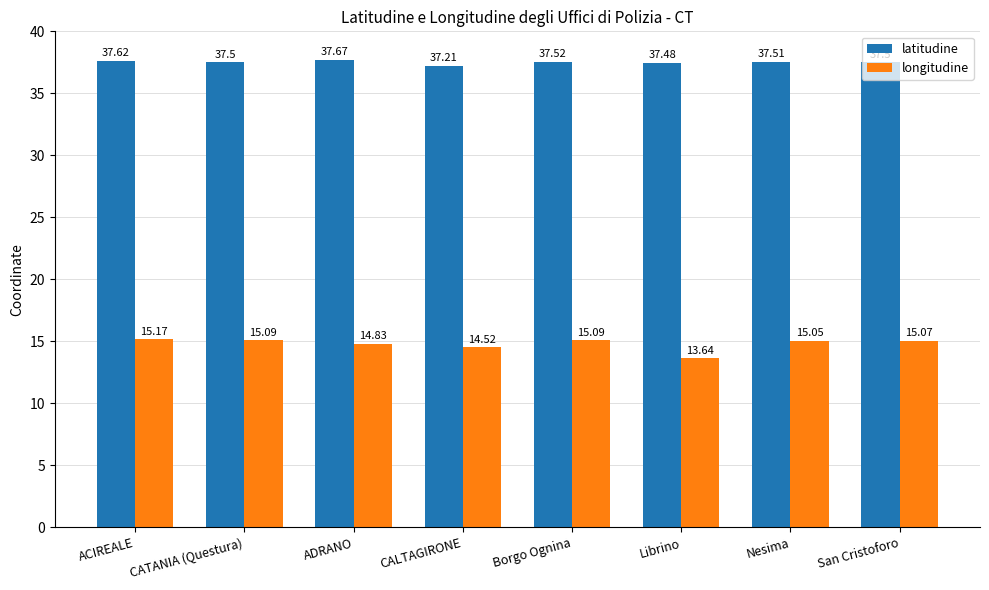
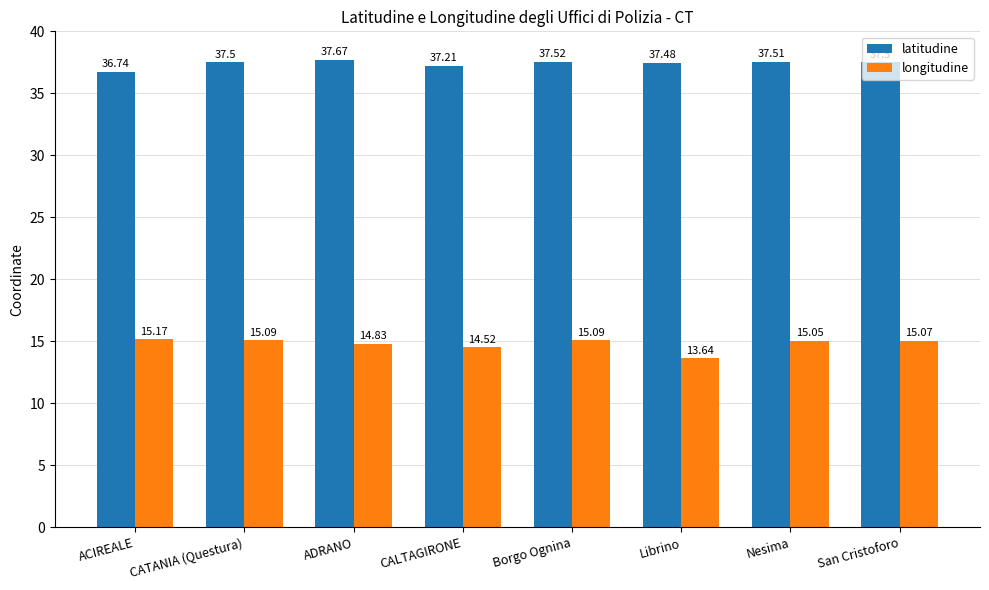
latitudine, ACIREALE: 37.62 -> 36.74
